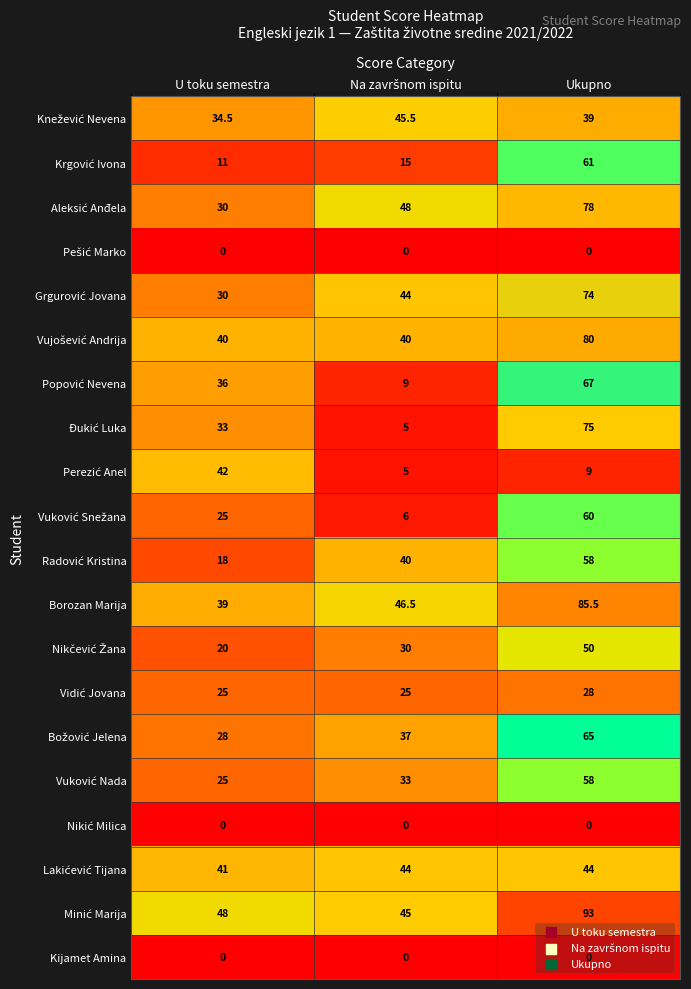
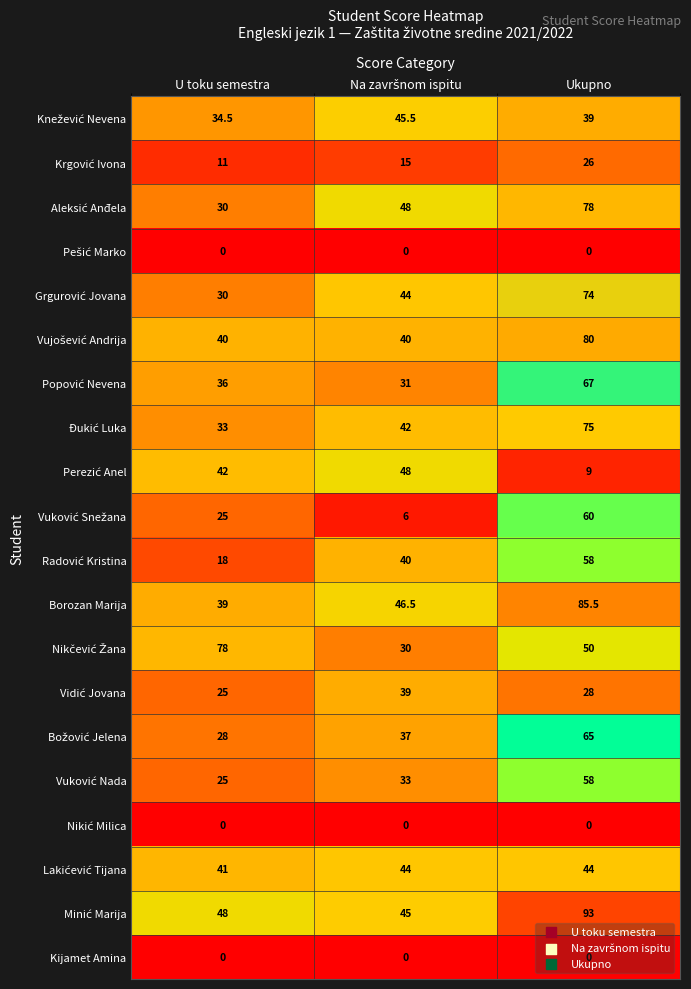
Krgović Ivona, Ukupno: 61 -> 26
Popović Nevena, Na završnom ispitu: 9 -> 31
Đukić Luka, Na završnom ispitu: 5 -> 42
Perezić Anel, Na završnom ispitu: 5 -> 48
Nikčević Žana, U toku semestra: 20 -> 78
Vidić Jovana, Na završnom ispitu: 25 -> 39
